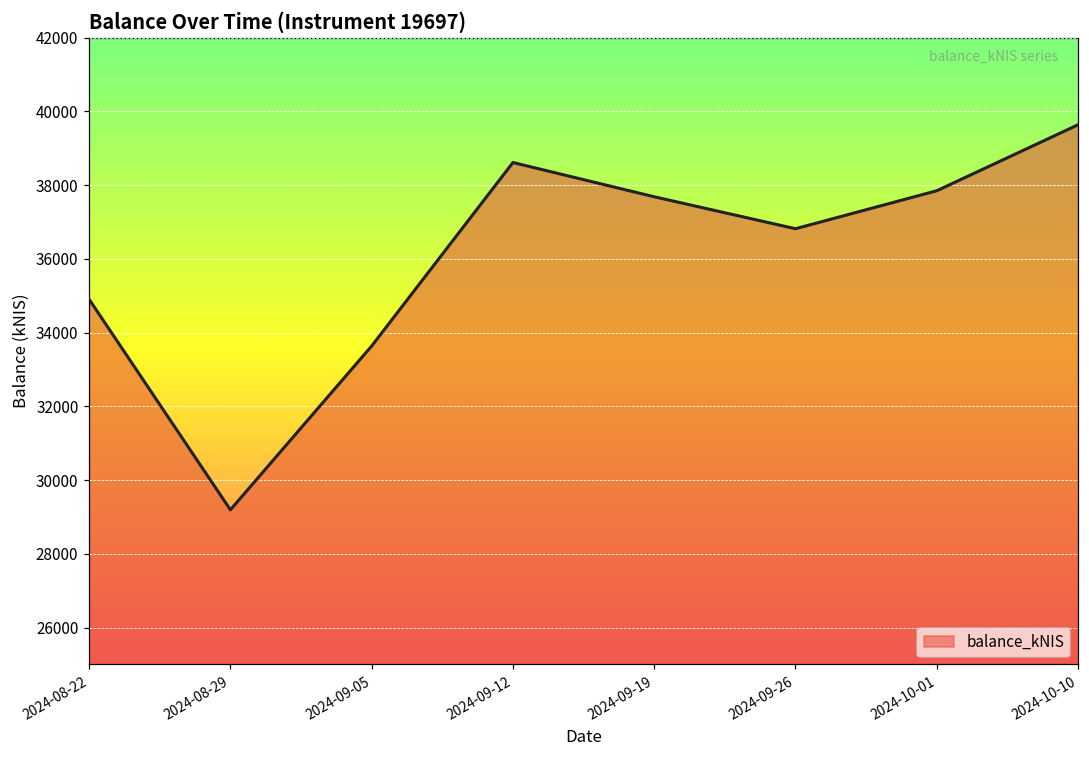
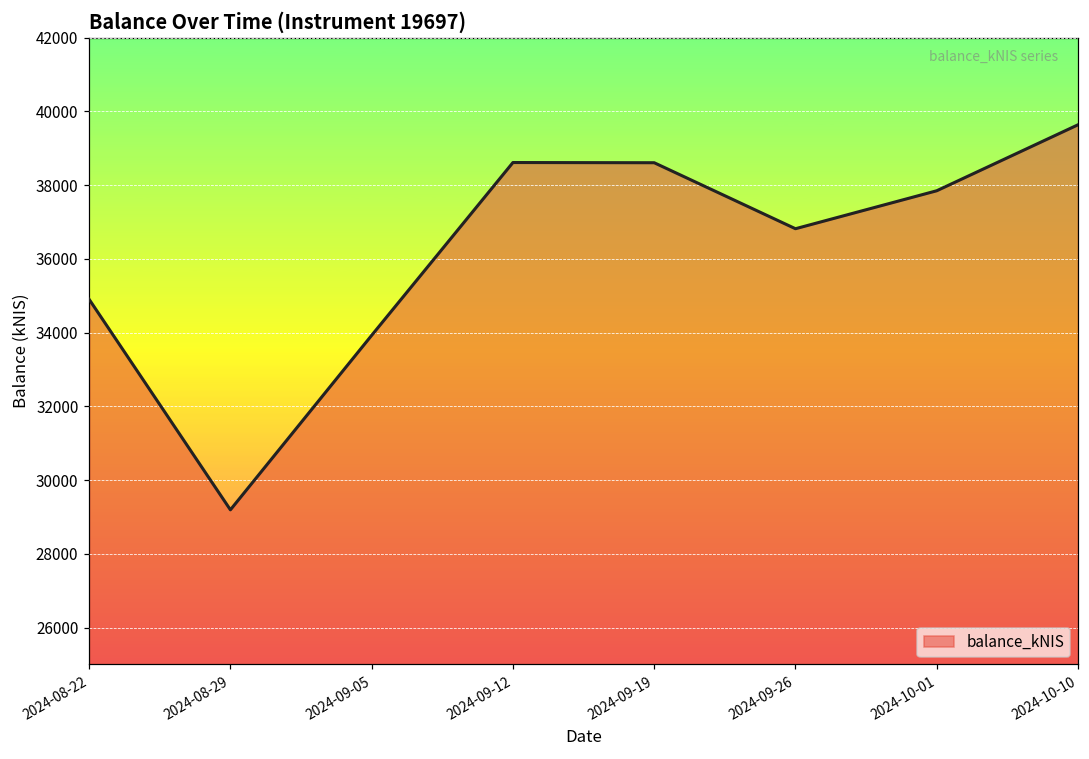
2024-09-05: 33600 -> 33900
2024-09-19: 37700 -> 38600
